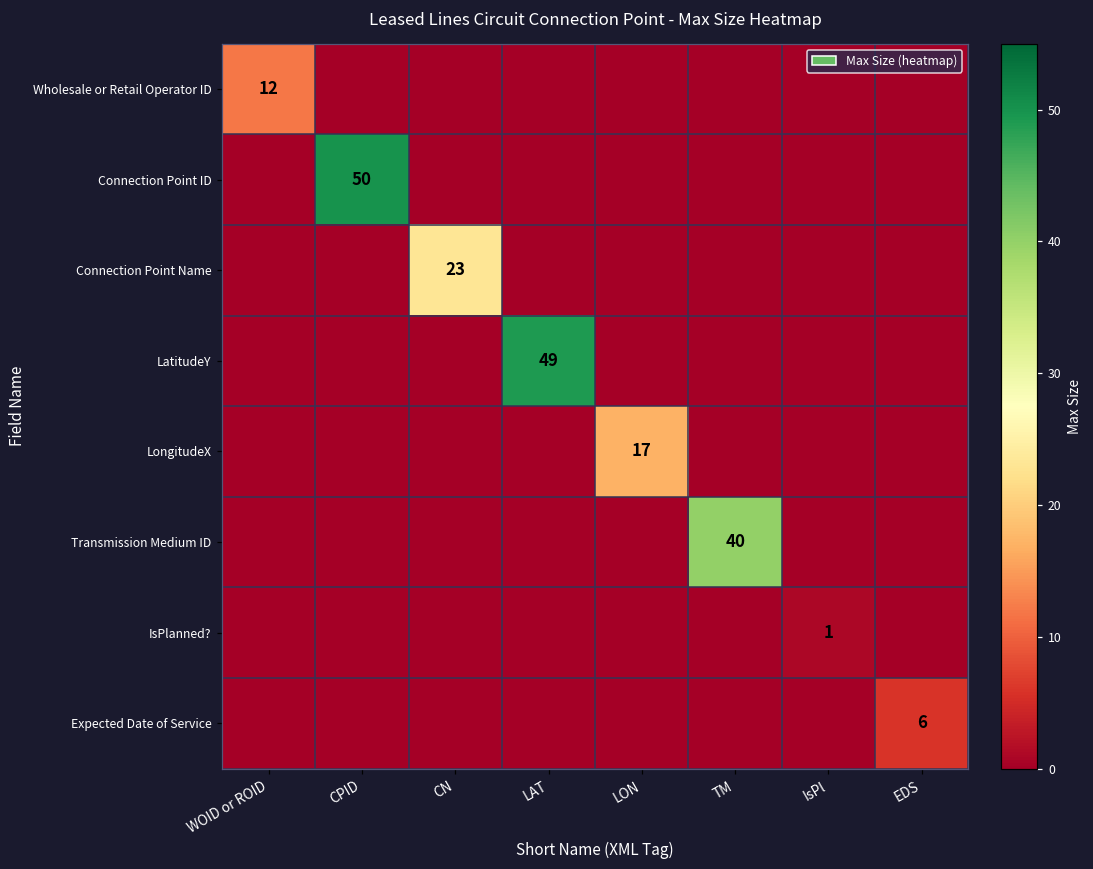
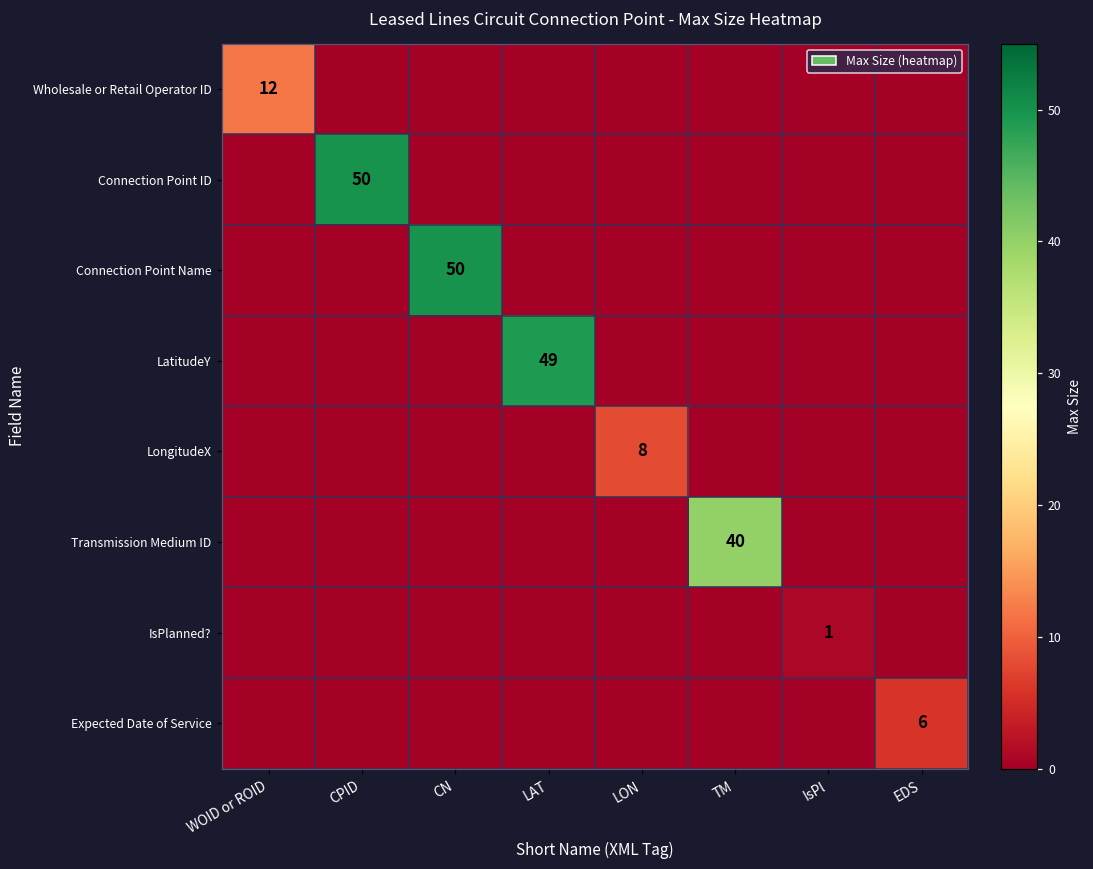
Connection Point Name, CN: 23 -> 50
LongitudeX, LON: 17 -> 8
